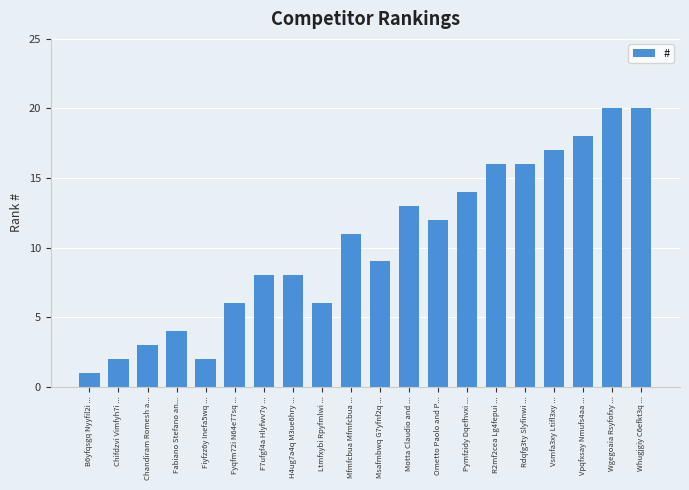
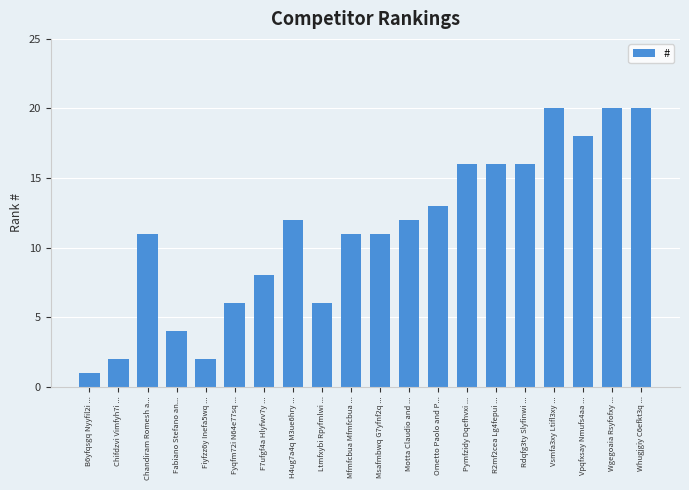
Chandiram Romesh a...: 3 -> 11
H4ug7a4q M3ue6hry ...: 8 -> 12
Msafmbwq G7yfnf2q ...: 9 -> 11
Motta Claudio and ...: 13 -> 12
Ometto Paolo and P...: 12 -> 13
Pymfzidy Dqefhvxi ...: 14 -> 16
Vsmfa3xy Ltifl3xy ...: 17 -> 20
